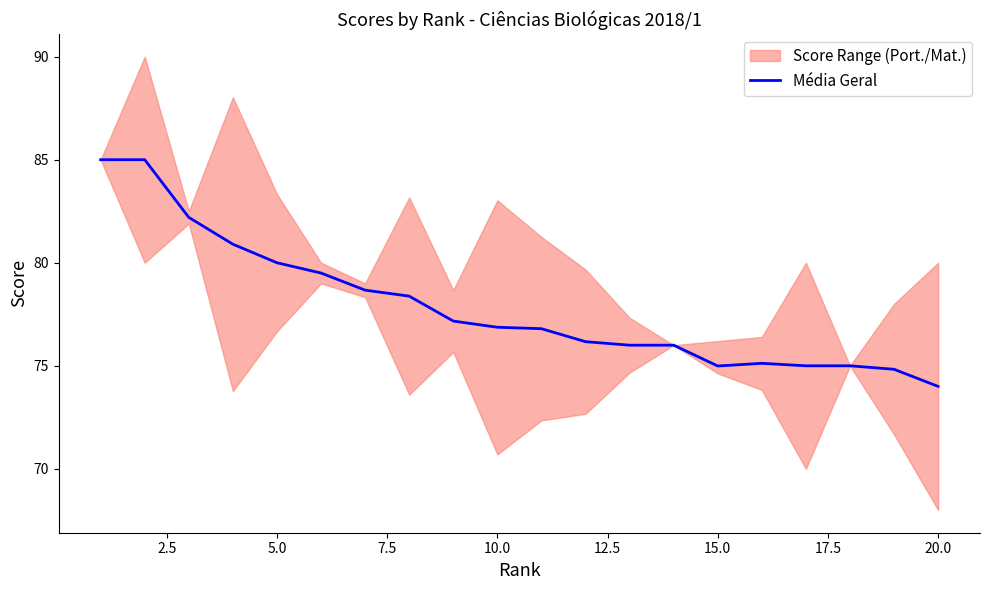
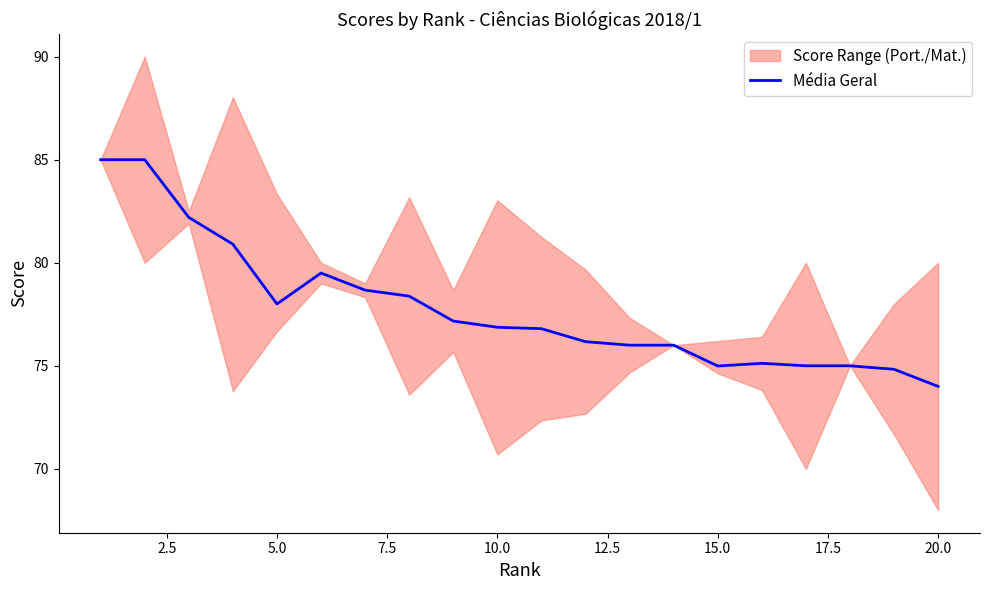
Média Geral, 5.0: 80 -> 78
